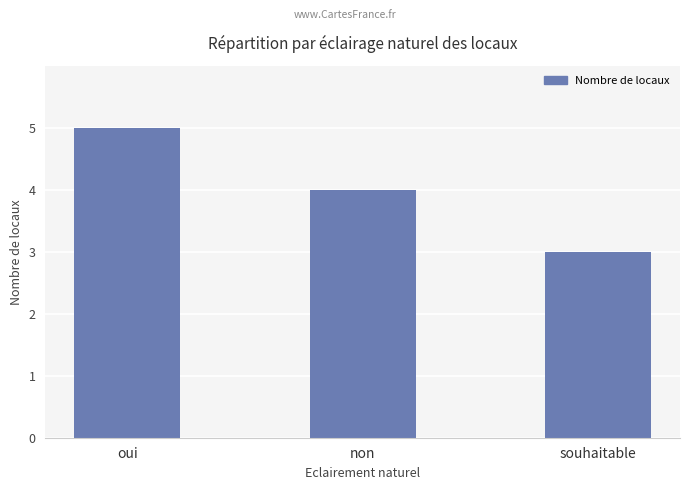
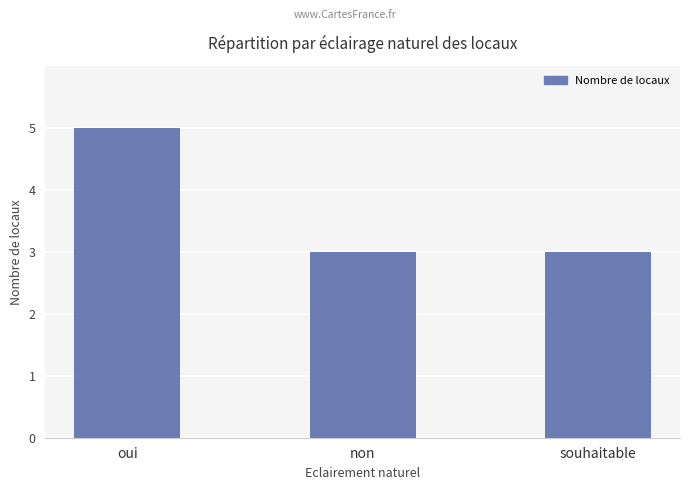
non: 4 -> 3
